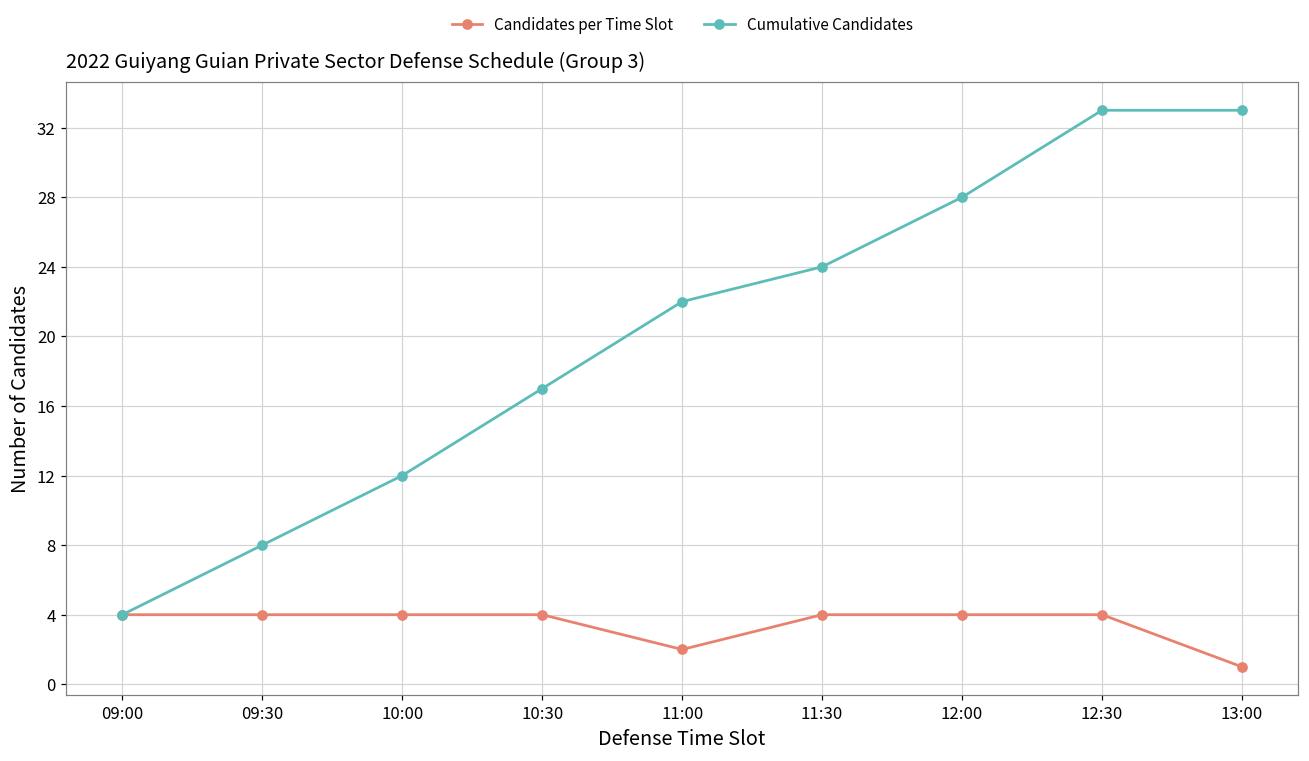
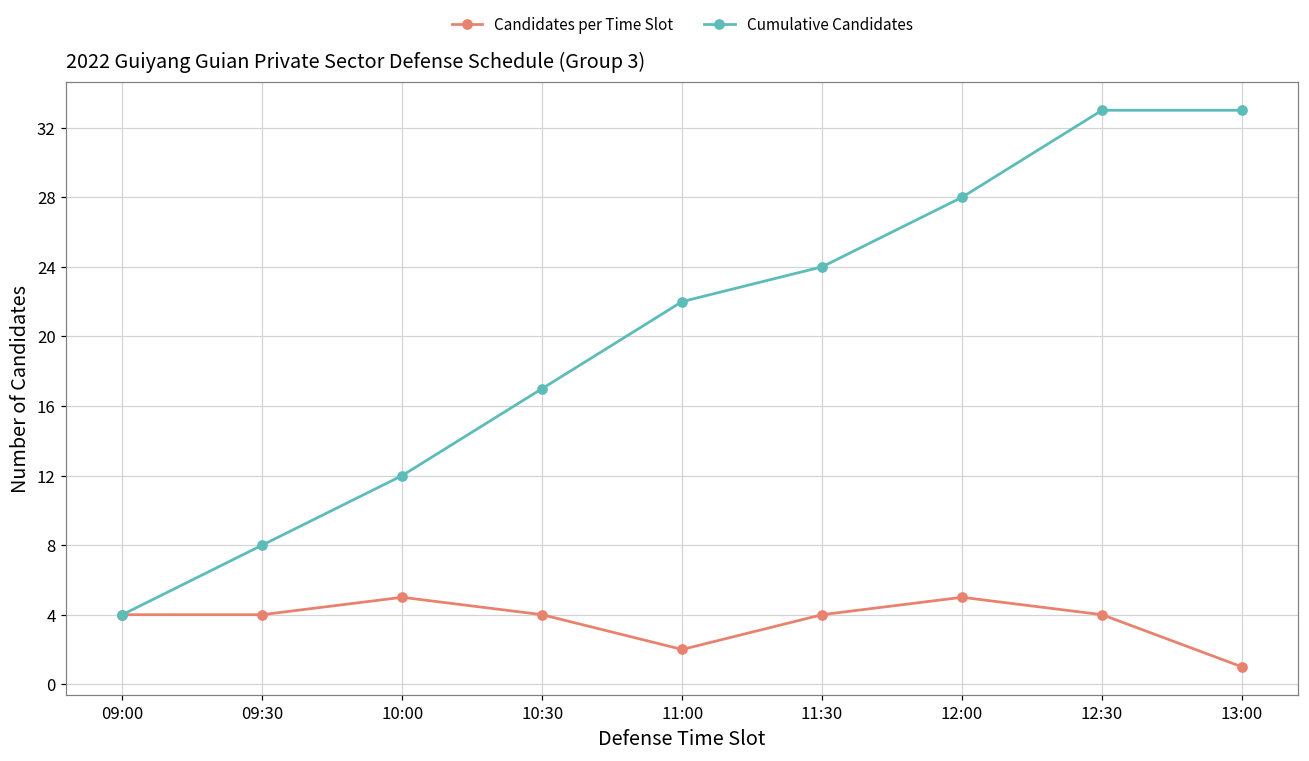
Candidates per Time Slot, 10:00: 4 -> 5
Candidates per Time Slot, 12:00: 4 -> 5
